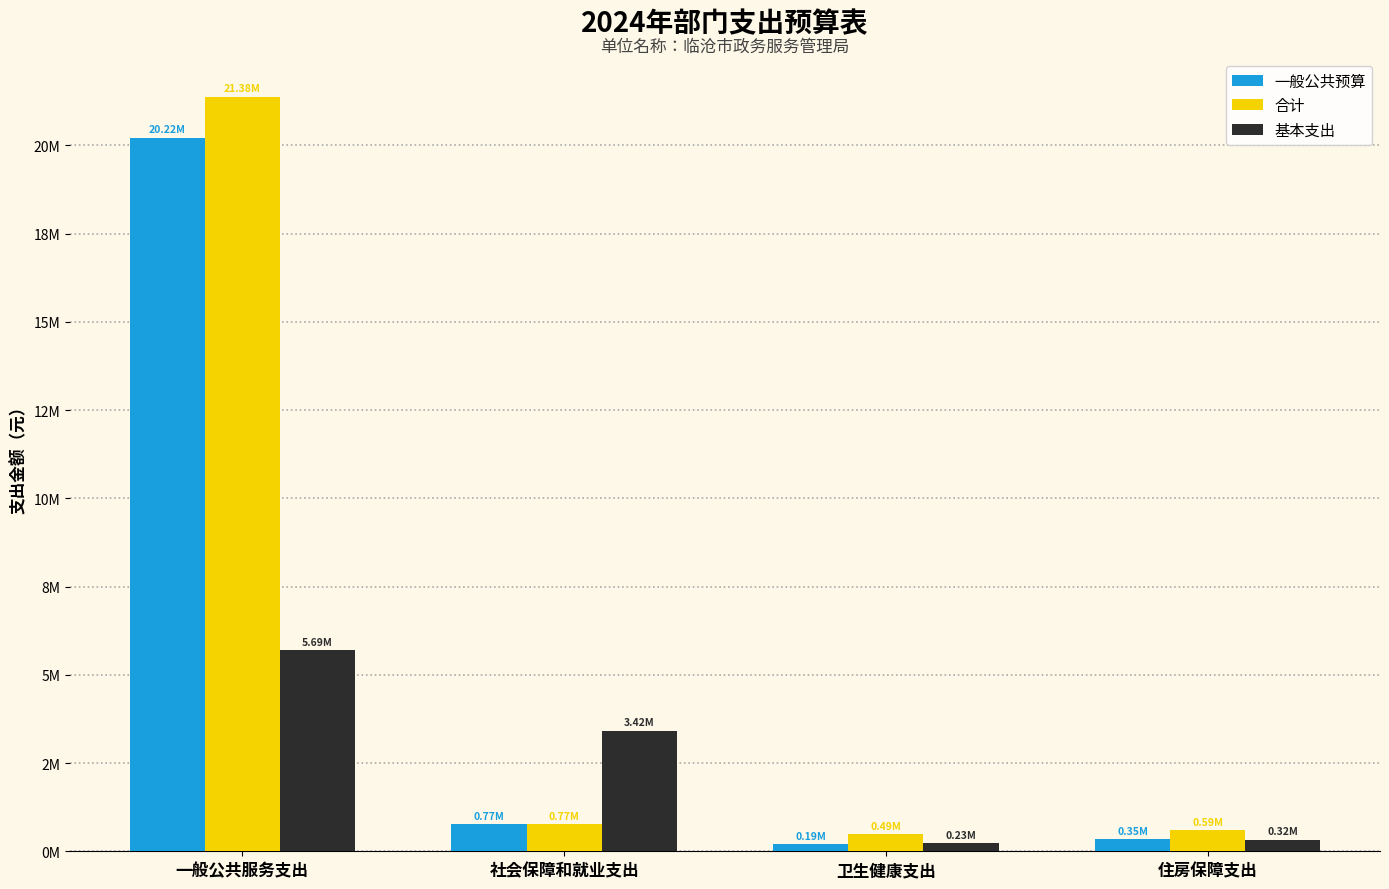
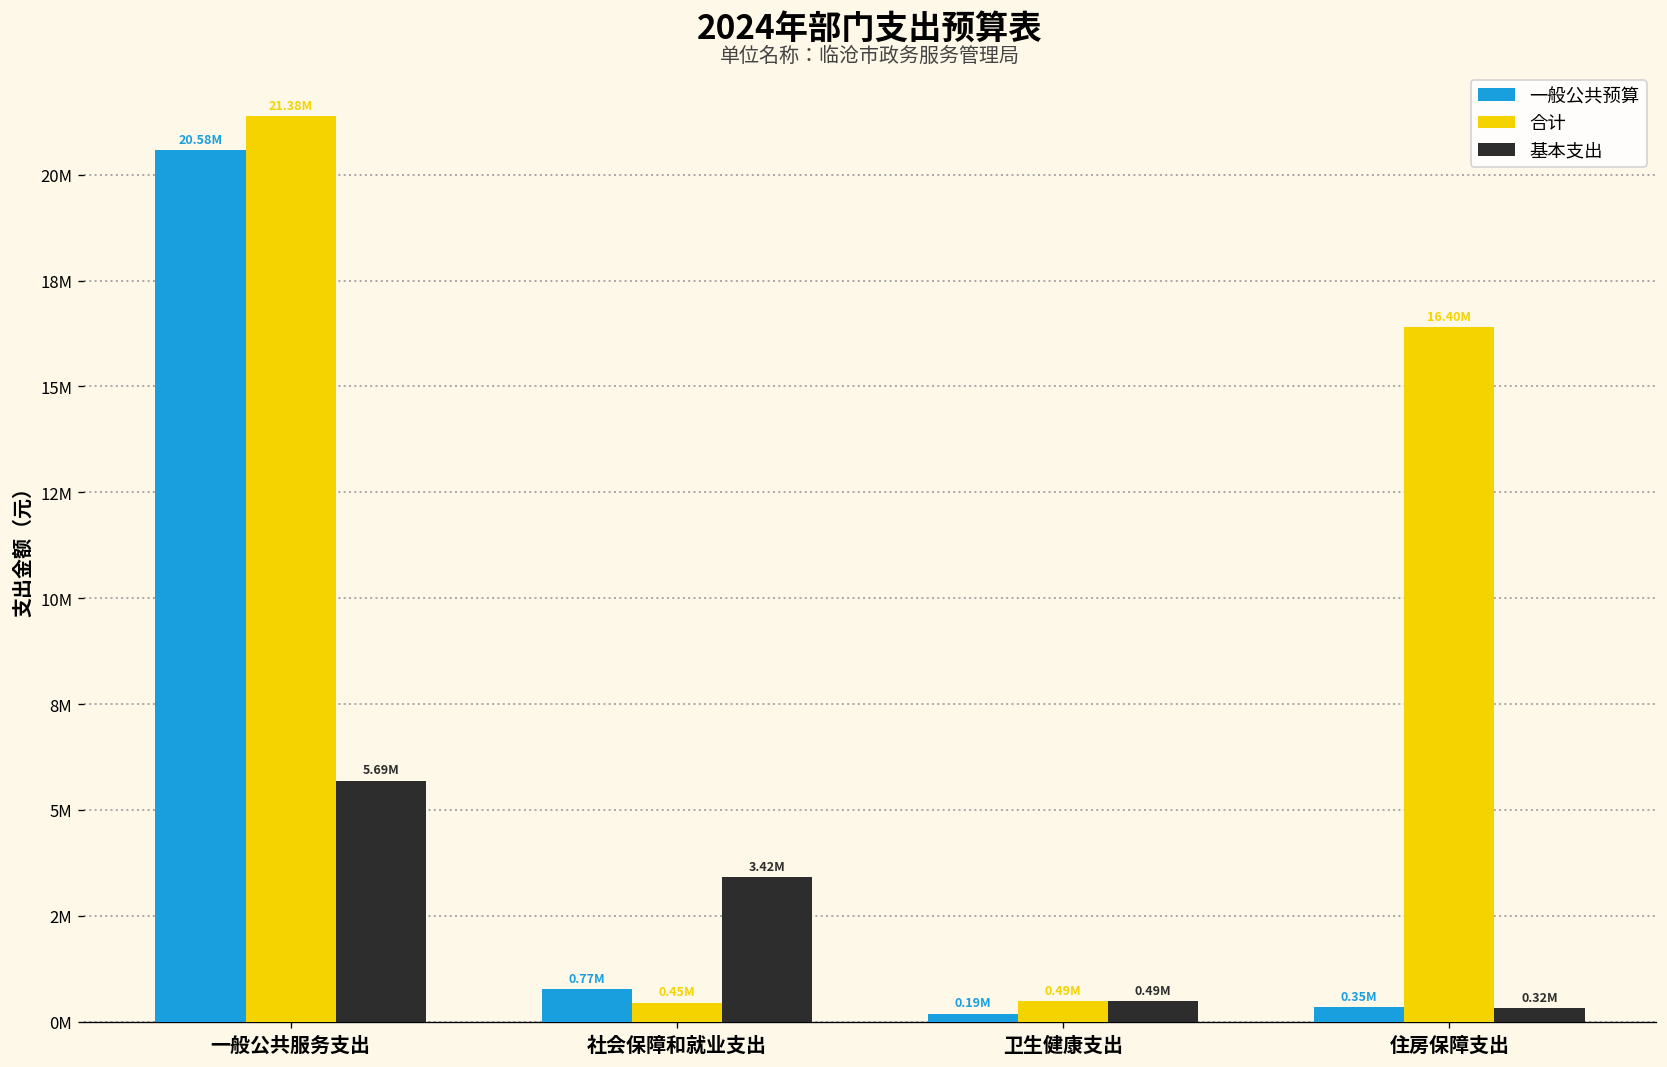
一般公共预算, 一般公共服务支出: 20.22M -> 20.58M
合计, 社会保障和就业支出: 0.77M -> 0.45M
基本支出, 卫生健康支出: 0.23M -> 0.49M
合计, 住房保障支出: 0.59M -> 16.40M
